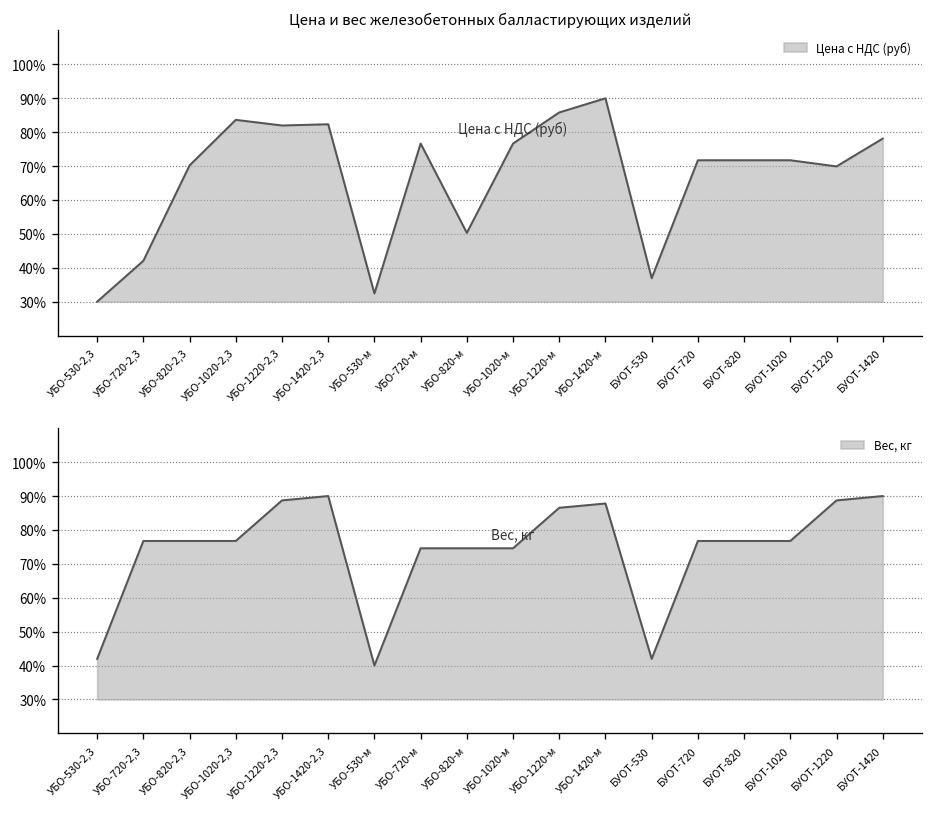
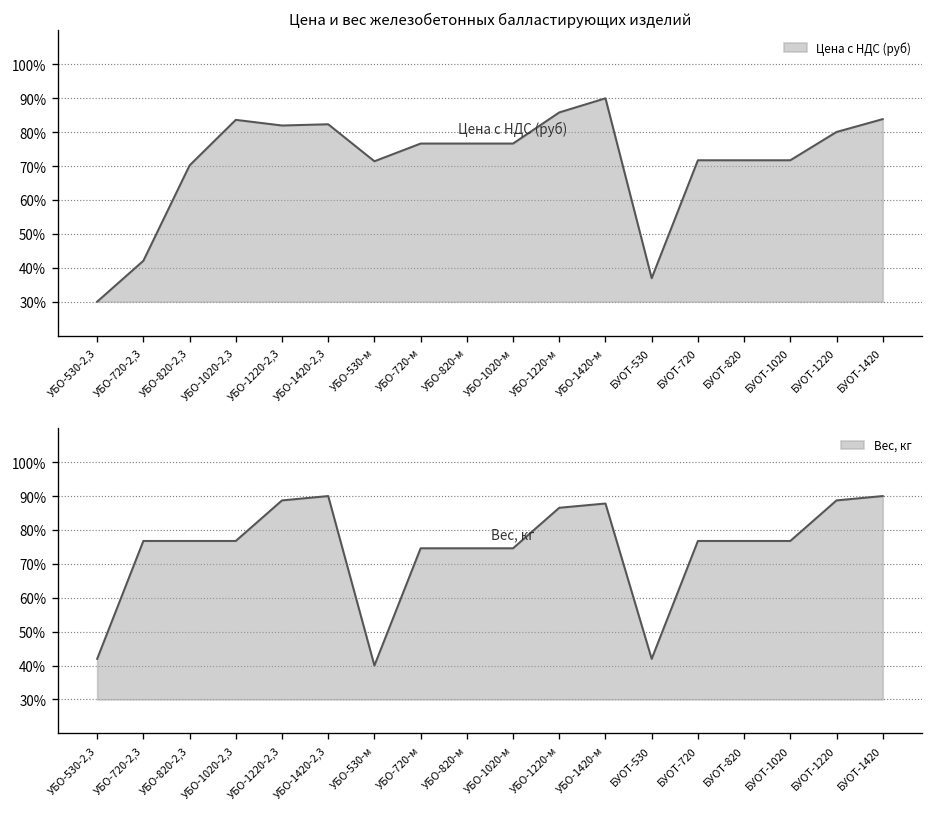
Цена и вес железобетонных балластирующих изделий, УБО-530-м: 32% -> 71%
Цена и вес железобетонных балластирующих изделий, УБО-820-м: 50% -> 77%
Цена и вес железобетонных балластирующих изделий, БУОТ-1220: 70% -> 80%
Цена и вес железобетонных балластирующих изделий, БУОТ-1420: 78% -> 84%
